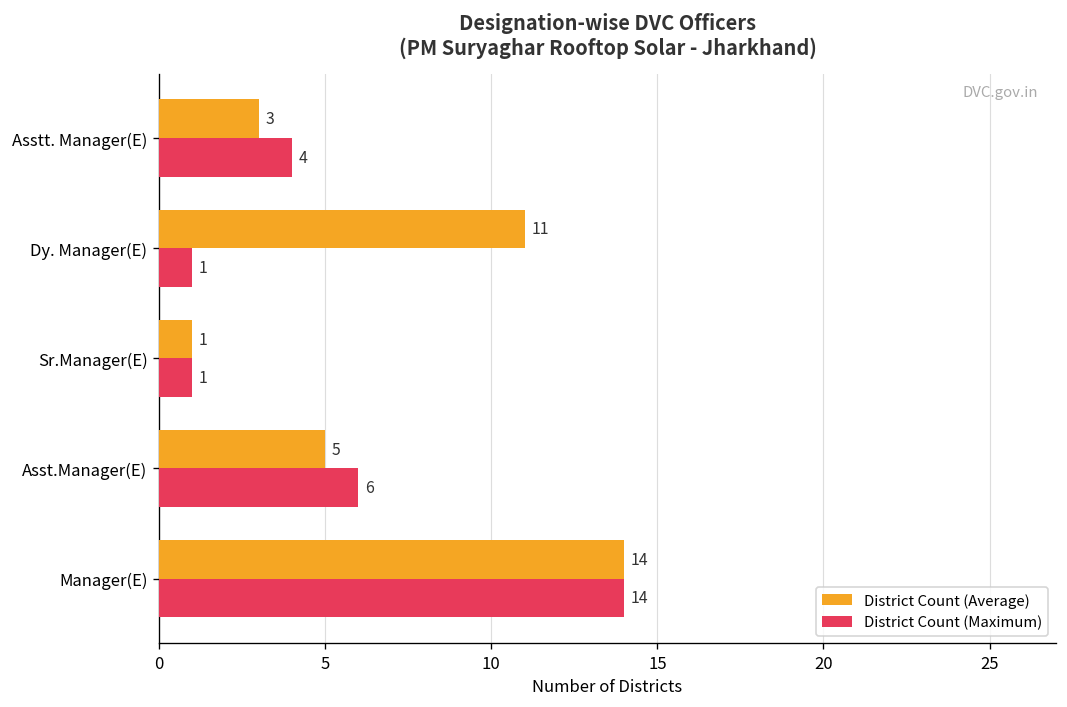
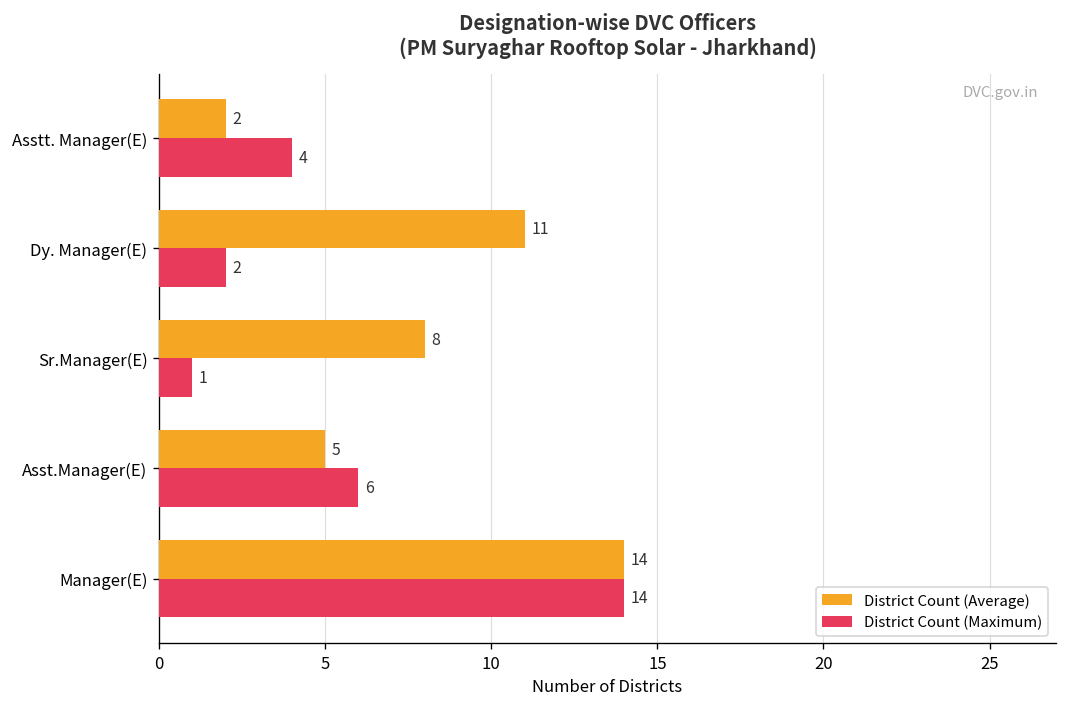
District Count (Average), Asstt. Manager(E): 3 -> 2
District Count (Maximum), Dy. Manager(E): 1 -> 2
District Count (Average), Sr.Manager(E): 1 -> 8
